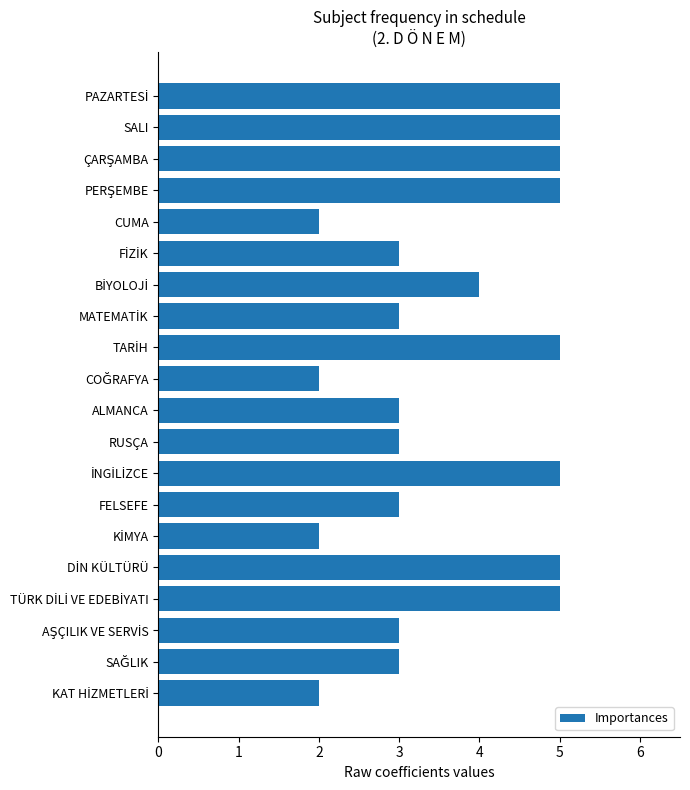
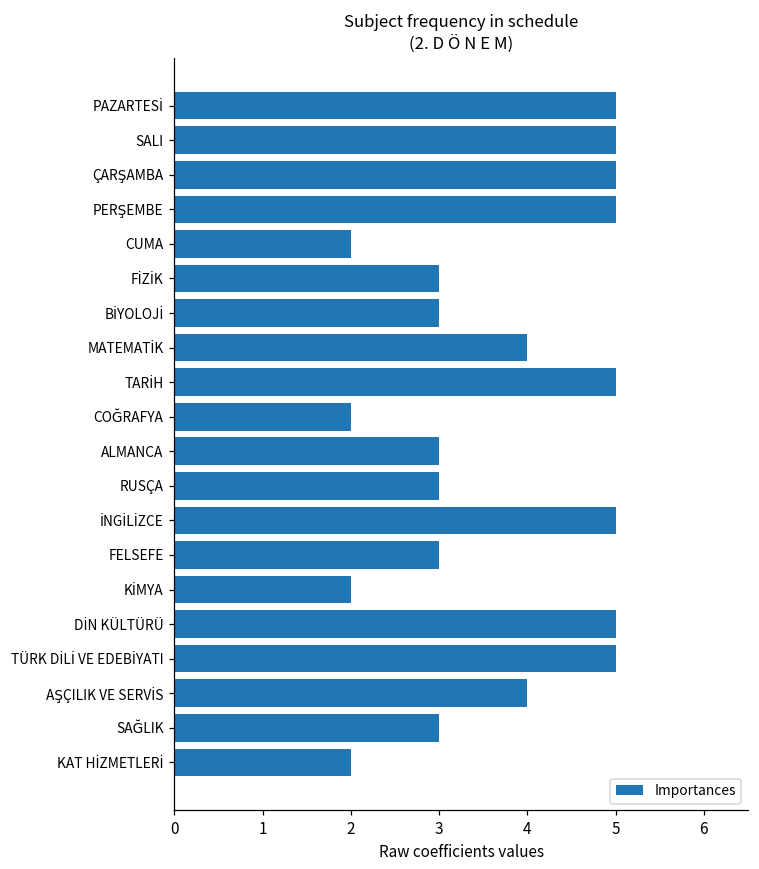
BİYOLOJİ: 4 -> 3
MATEMATİK: 3 -> 4
AŞÇILIK VE SERVİS: 3 -> 4
